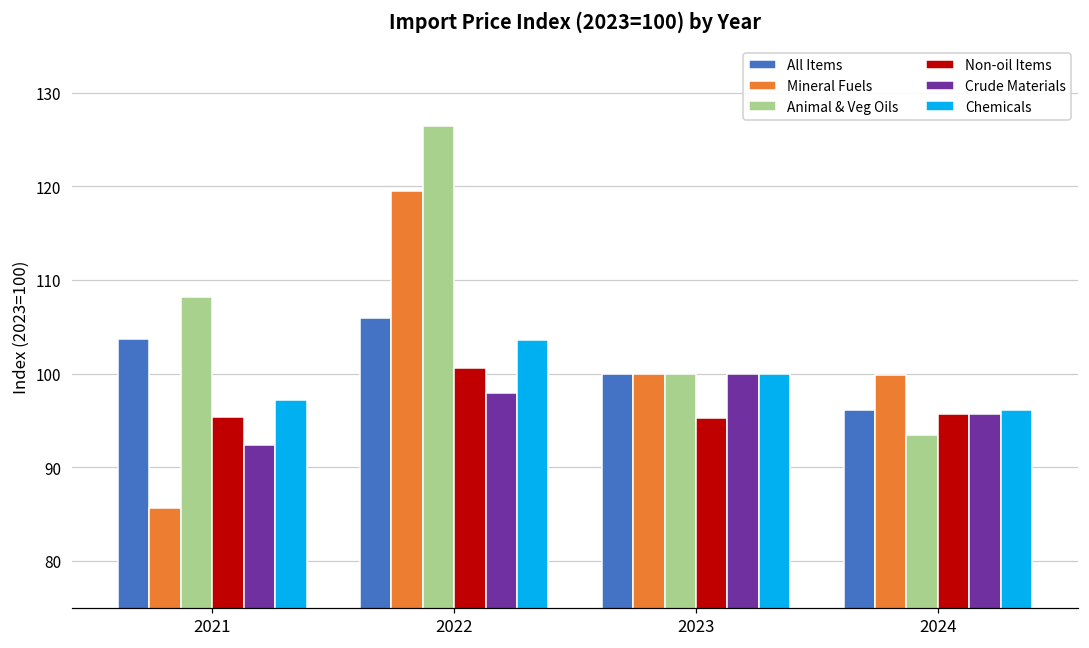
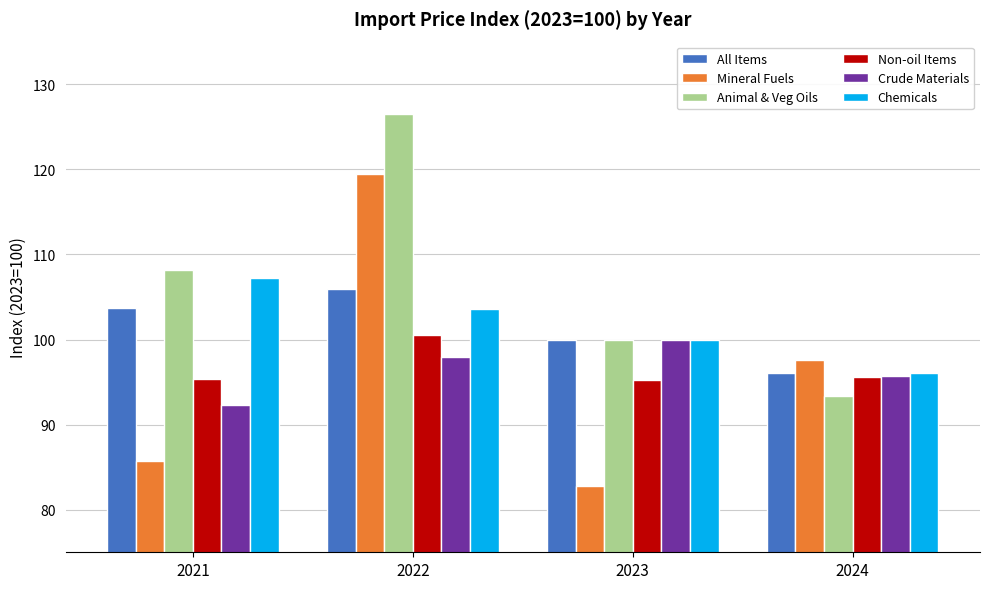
Chemicals, 2021: 97 -> 107
Mineral Fuels, 2023: 100 -> 83
Mineral Fuels, 2024: 100 -> 98
